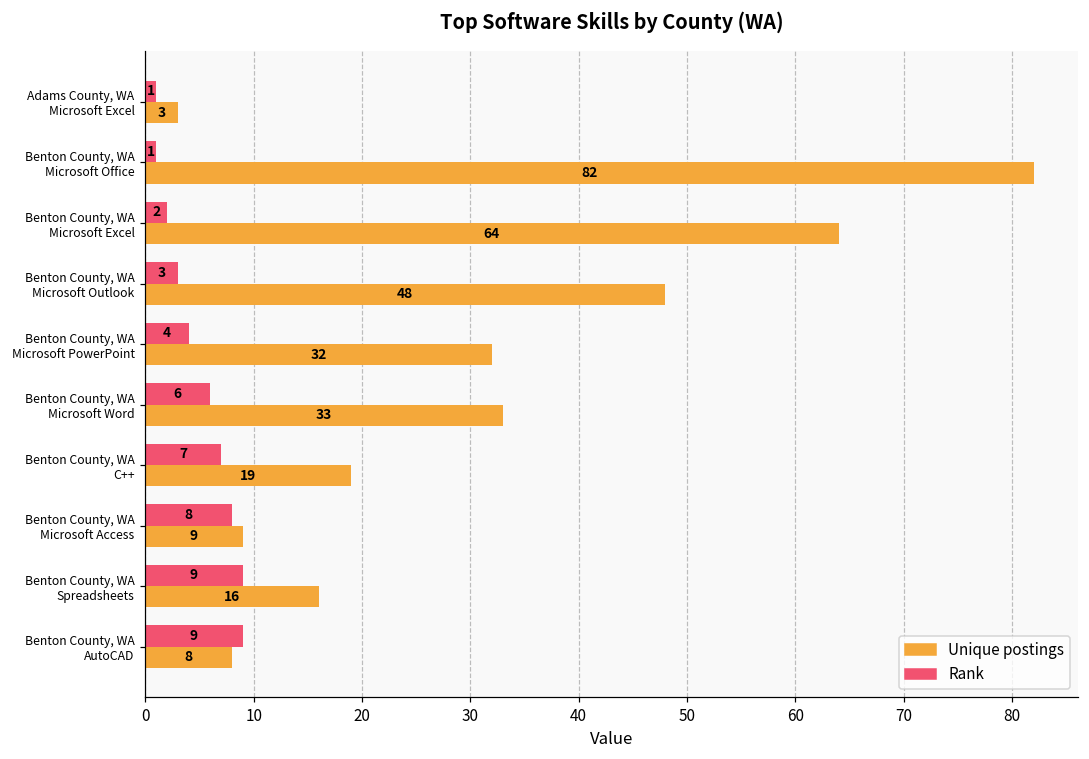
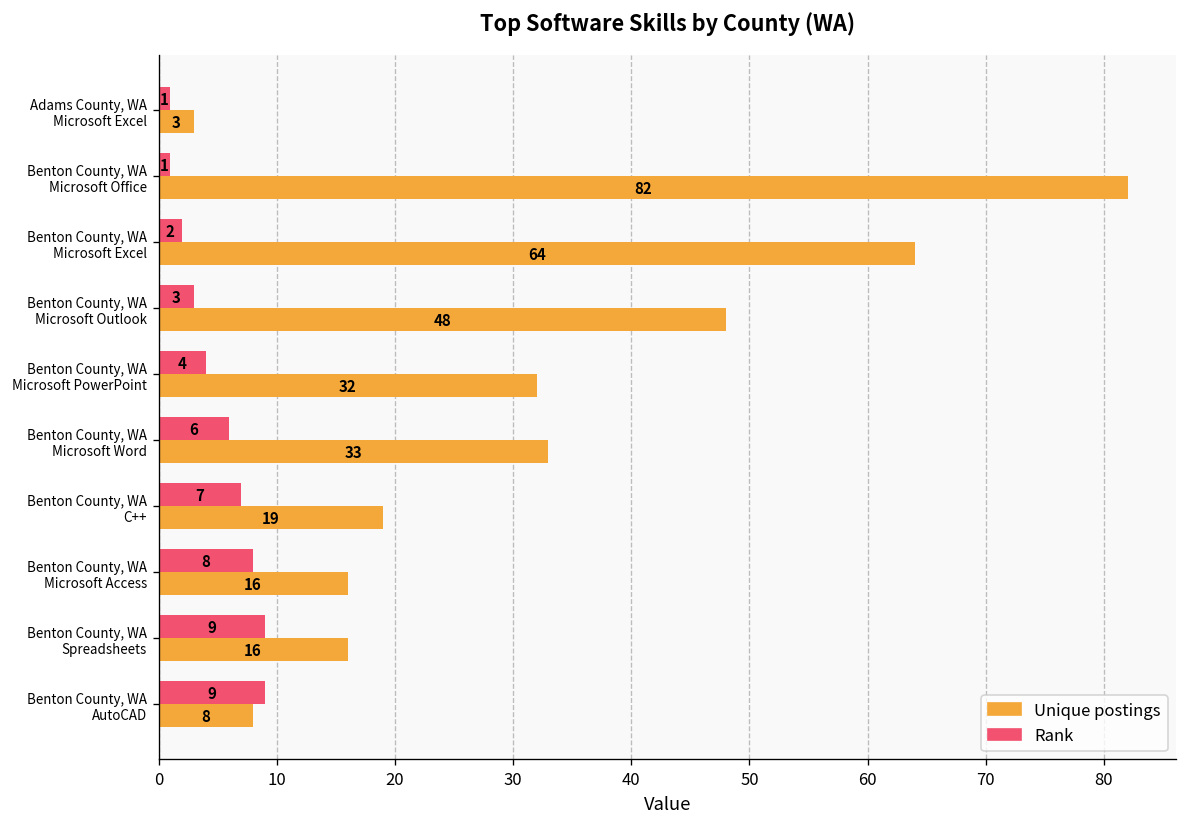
Unique postings, Benton County, WA Microsoft Access: 9 -> 16
